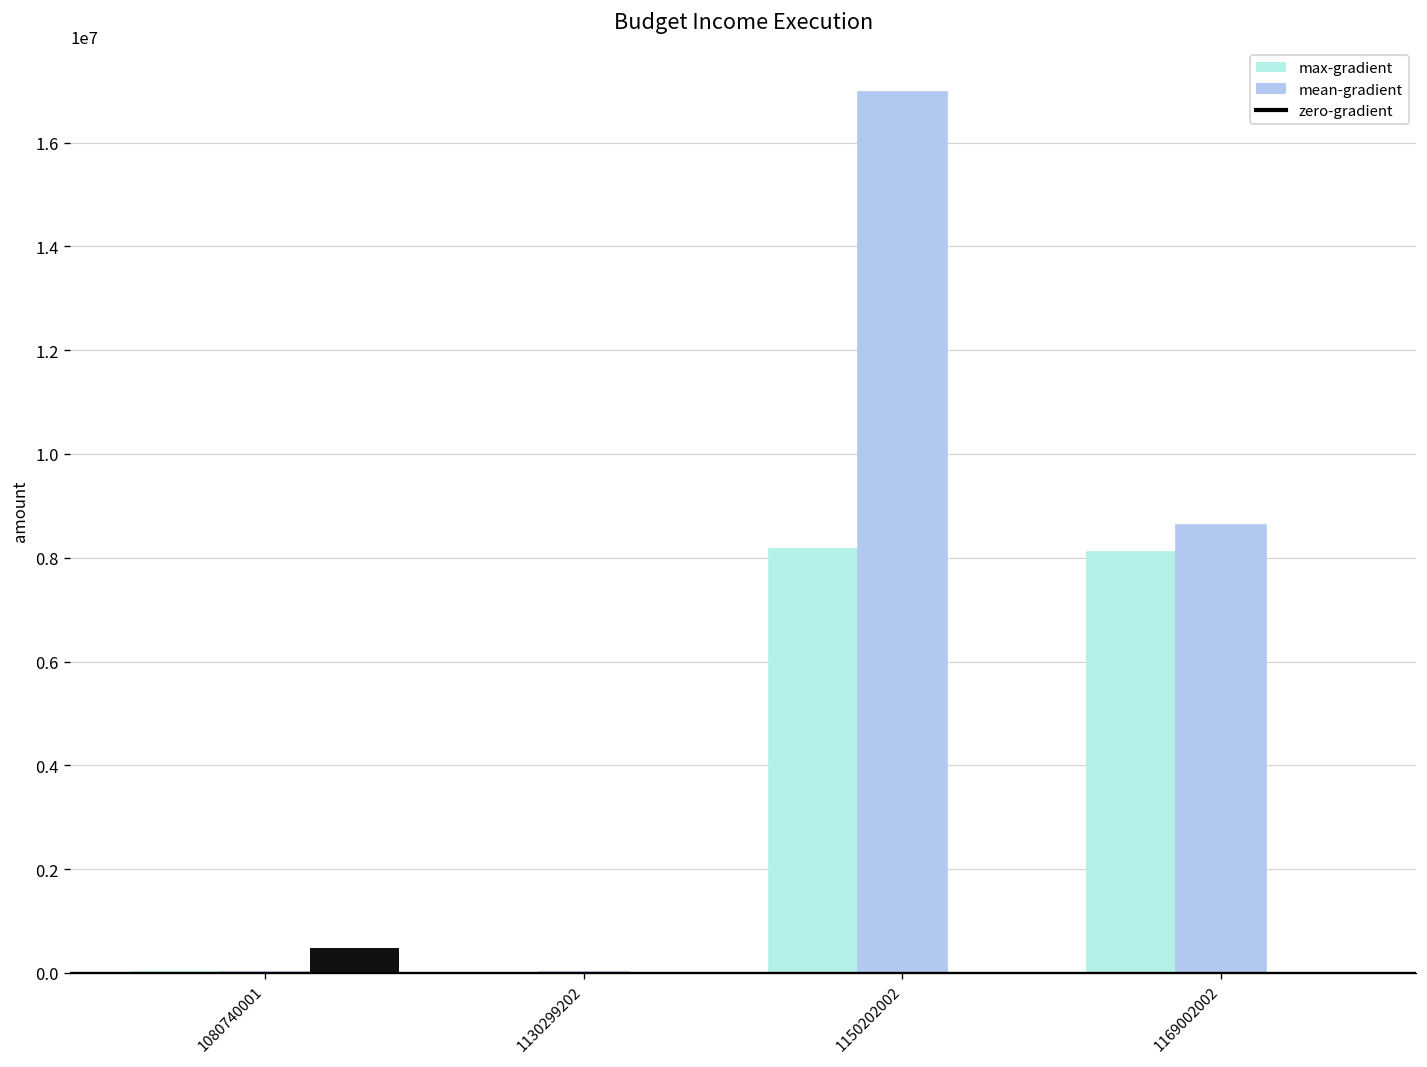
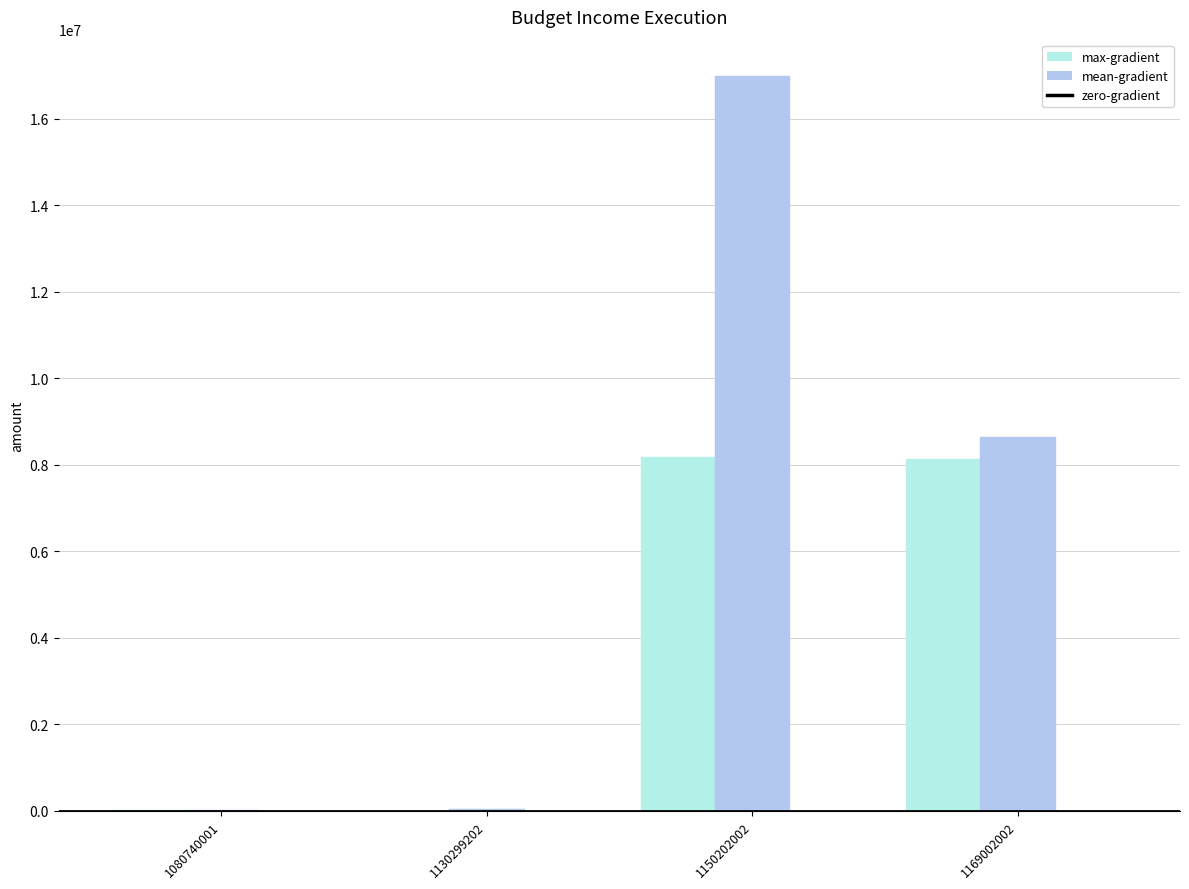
zero-gradient, 1080740001: 500000 -> 0
